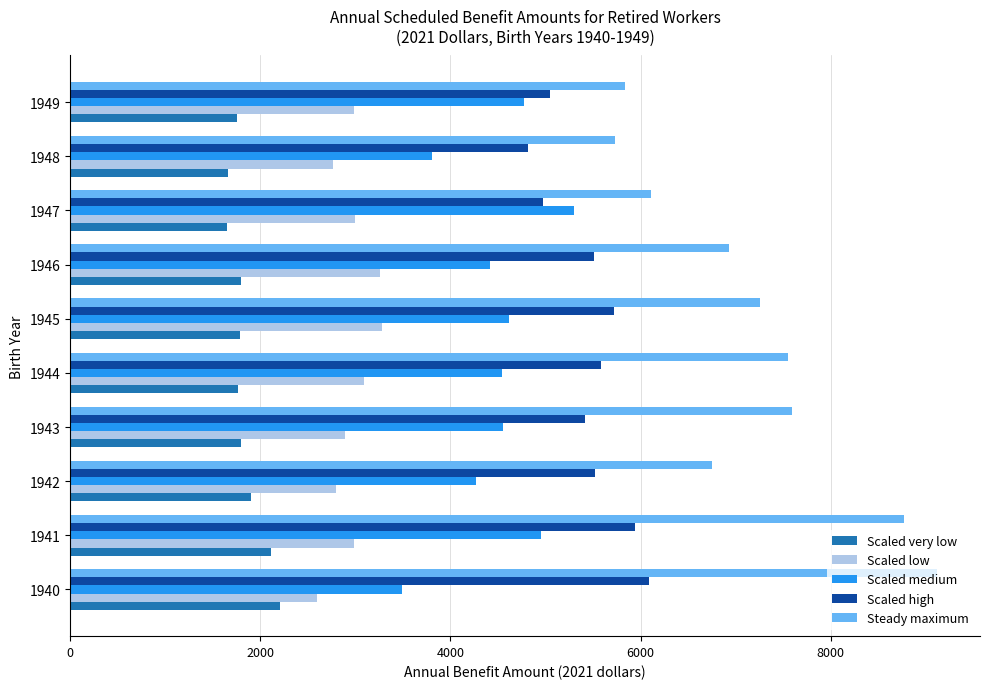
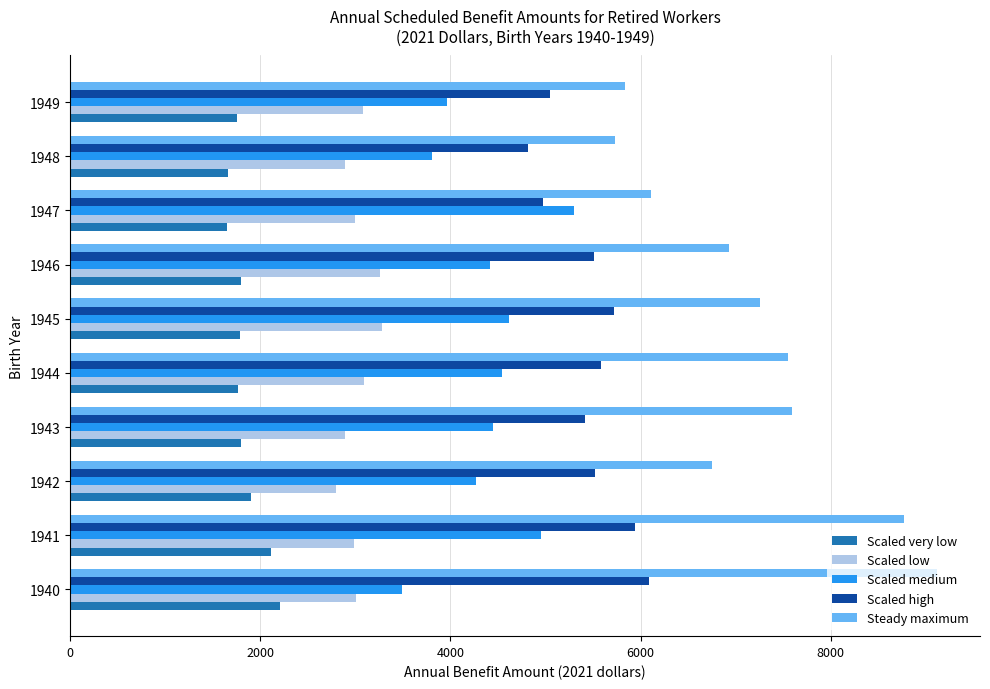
Scaled medium, 1949: 4800 -> 4000
Scaled low, 1949: 3000 -> 3100
Scaled low, 1948: 2800 -> 2900
Scaled medium, 1943: 4600 -> 4400
Scaled low, 1940: 2600 -> 3000
